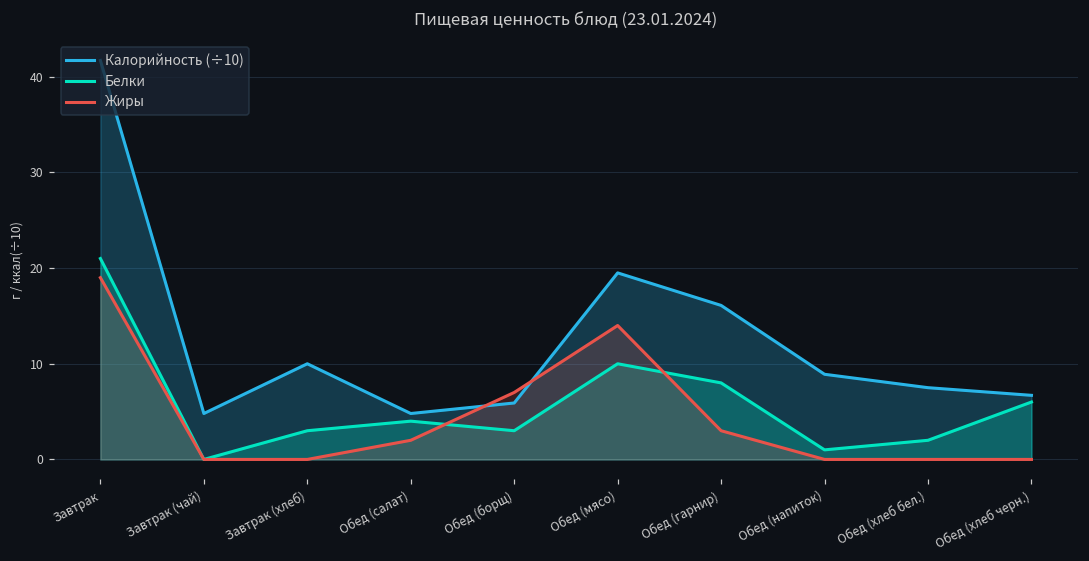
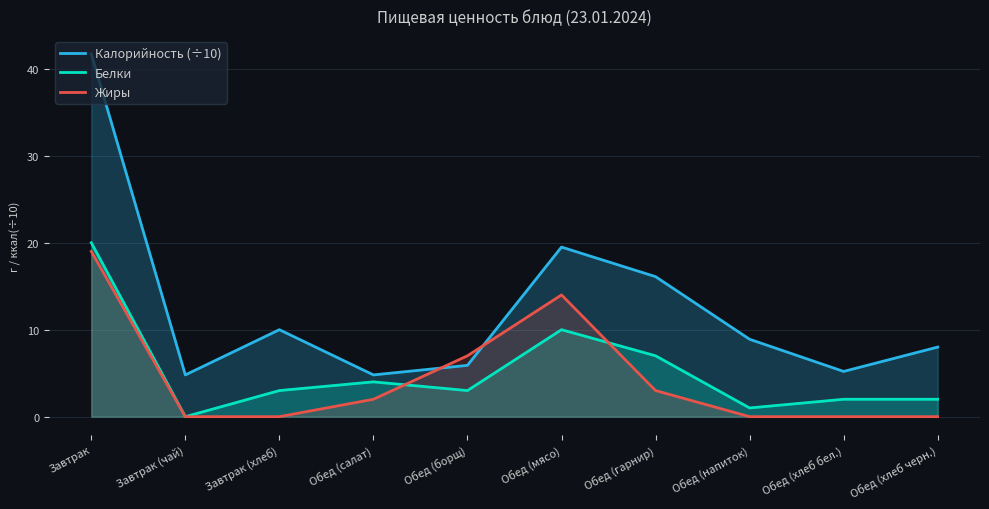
Белки, Завтрак: 21 -> 20
Белки, Обед (гарнир): 8 -> 7
Калорийность (÷10), Обед (хлеб бел.): 8 -> 5
Калорийность (÷10), Обед (хлеб черн.): 7 -> 8
Белки, Обед (хлеб черн.): 6 -> 2
